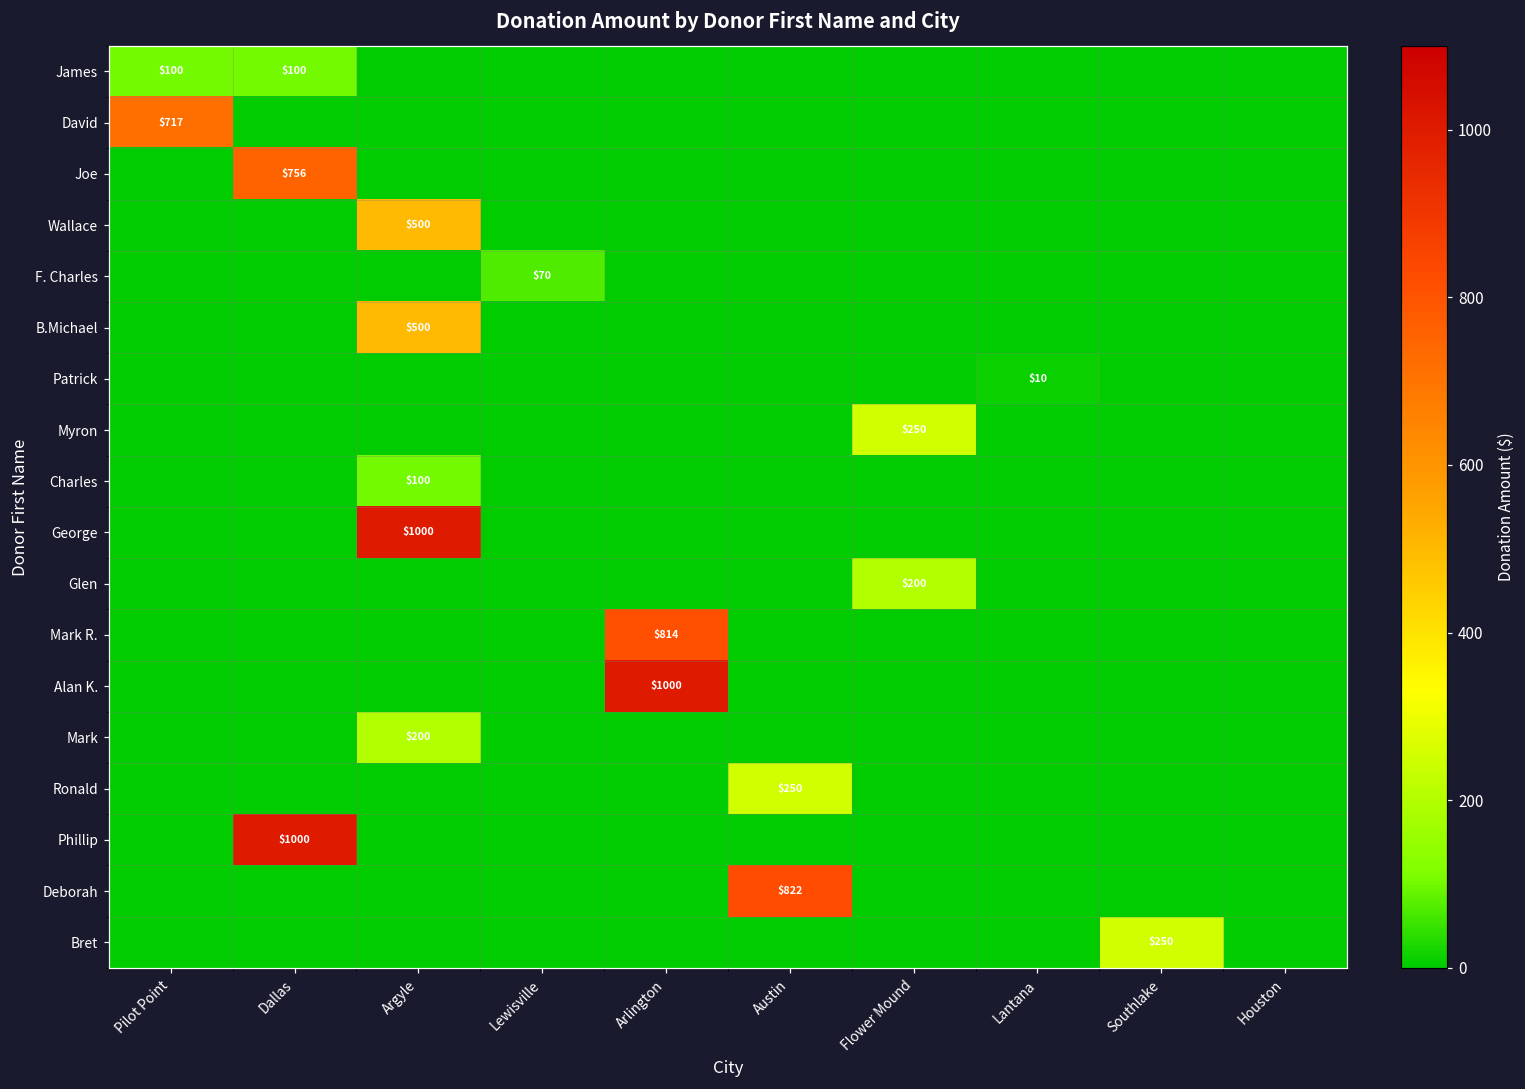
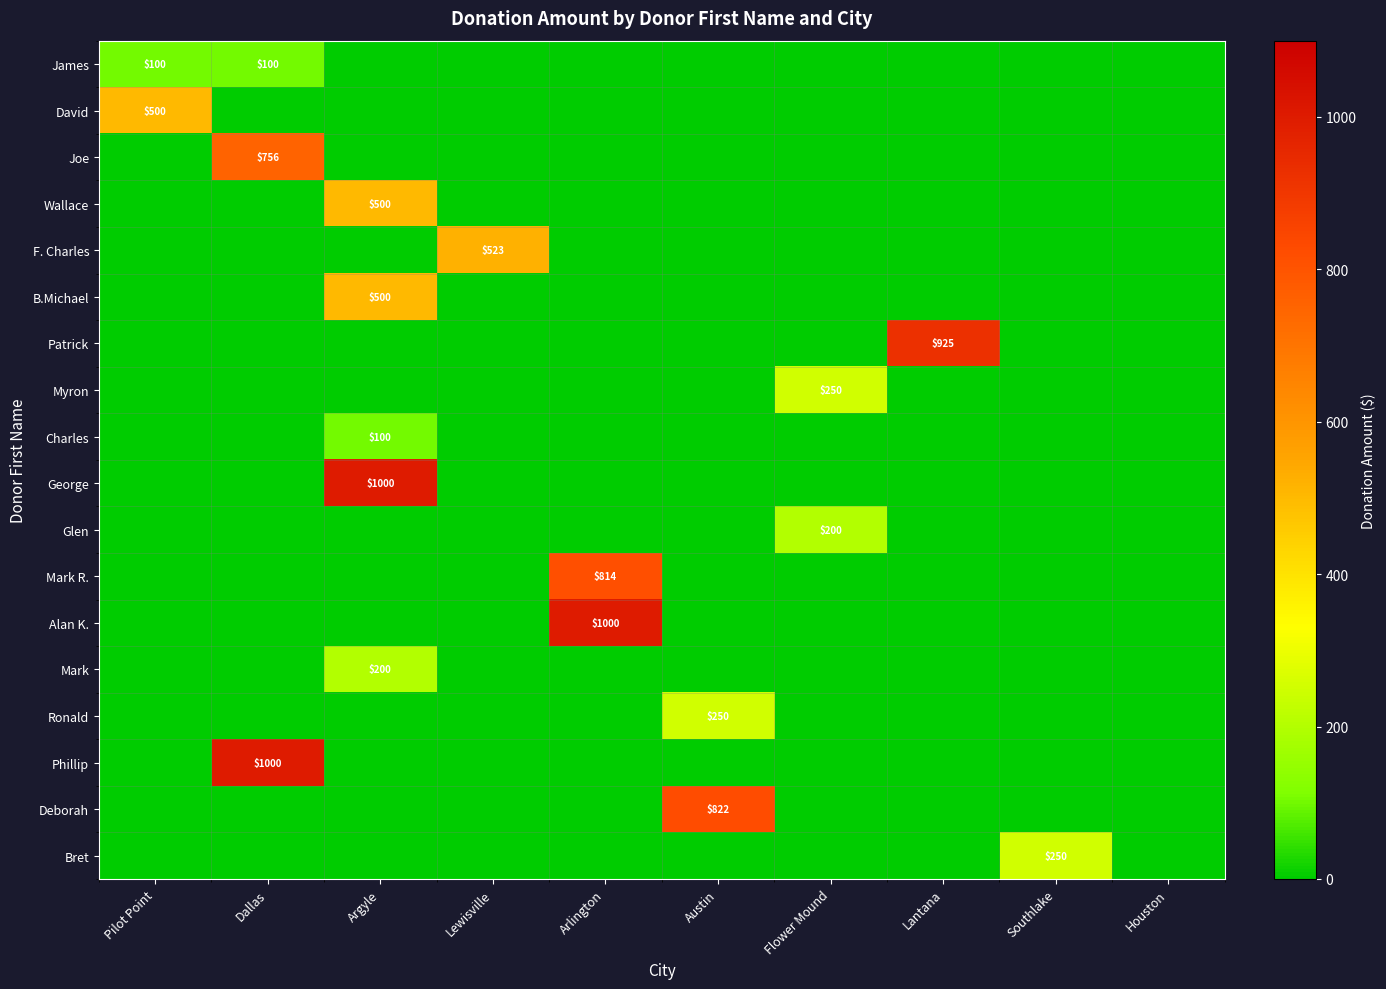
David, Pilot Point: $717 -> $500
F. Charles, Lewisville: $70 -> $523
Patrick, Lantana: $10 -> $925
